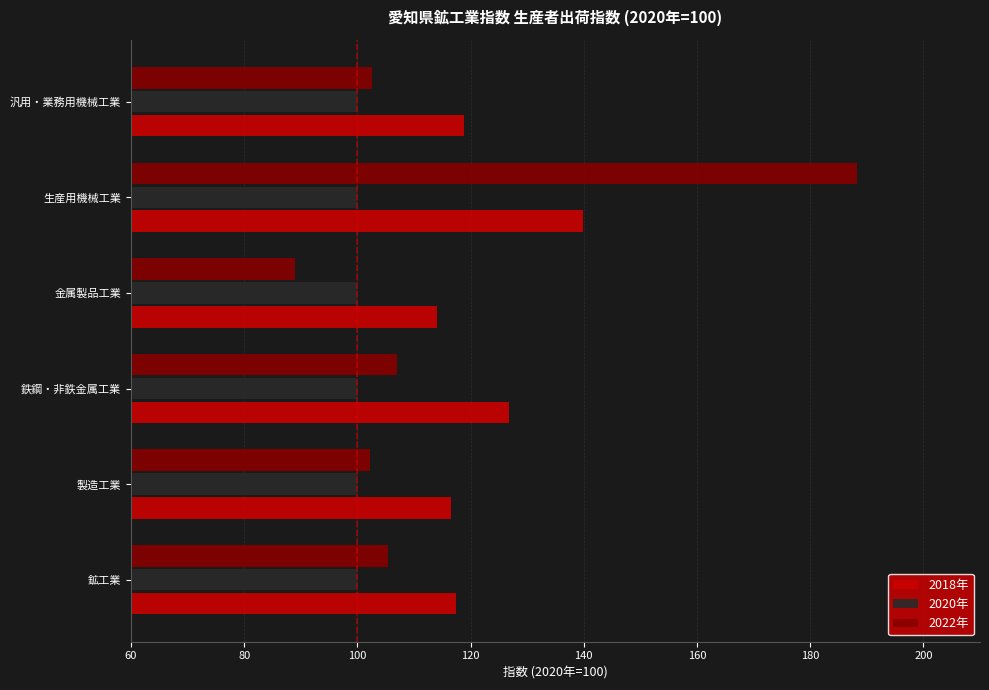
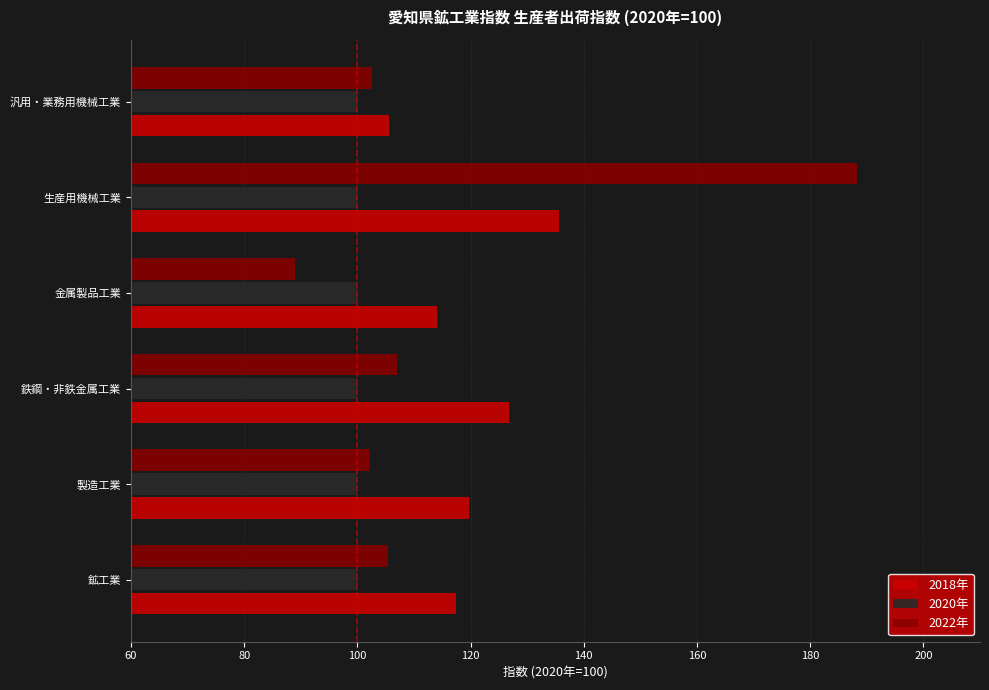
2018年, 汎用・業務用機械工業: 119 -> 106
2018年, 生産用機械工業: 140 -> 136
2018年, 製造工業: 117 -> 120
